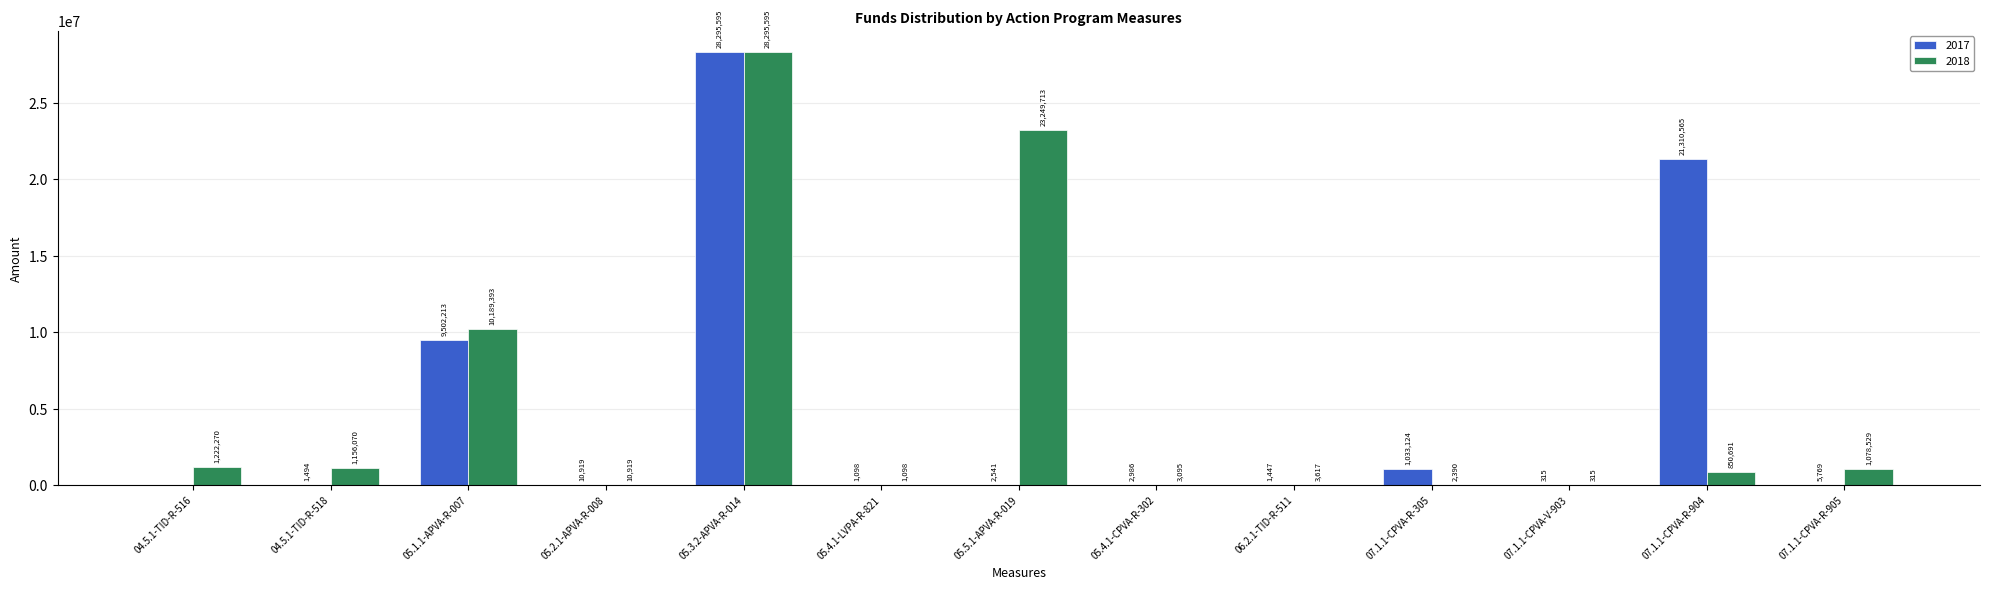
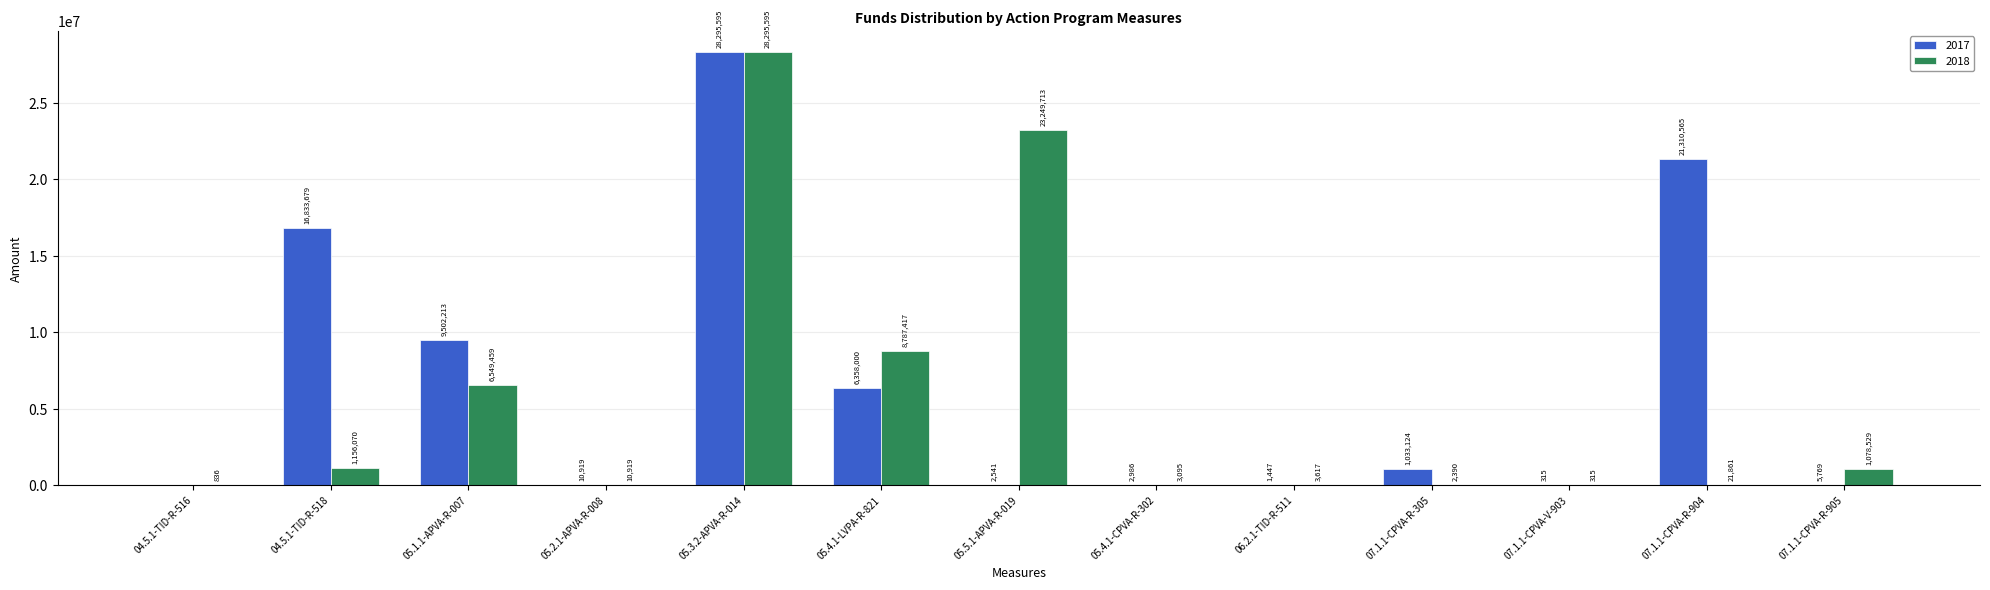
2018, 04.5.1-TID-R-516: 1,222,270 -> 836
2017, 04.5.1-TID-R-518: 1,494 -> 16,833,679
2018, 05.1.1-APVA-R-007: 10,189,393 -> 6,549,459
2017, 05.4.1-LVPA-R-821: 1,098 -> 6,358,000
2018, 05.4.1-LVPA-R-821: 1,098 -> 8,787,417
2018, 07.1.1-CPVA-R-904: 850,691 -> 21,861
